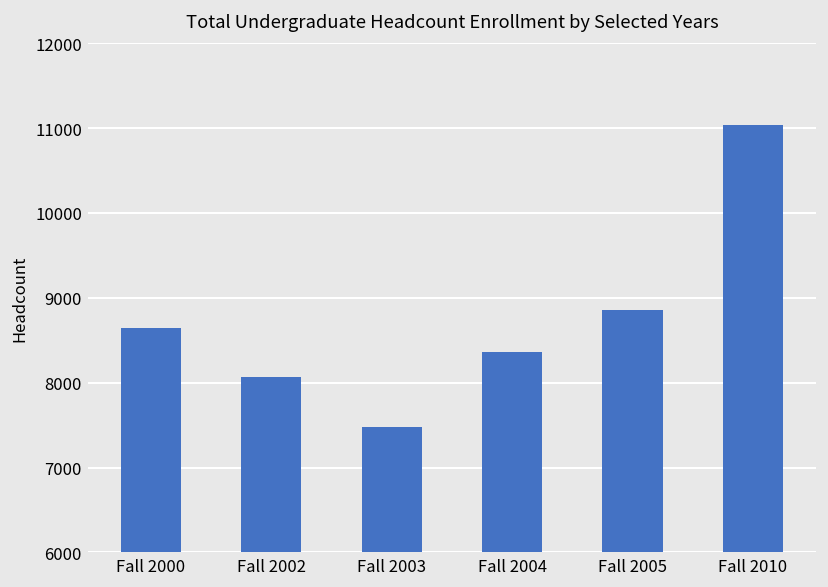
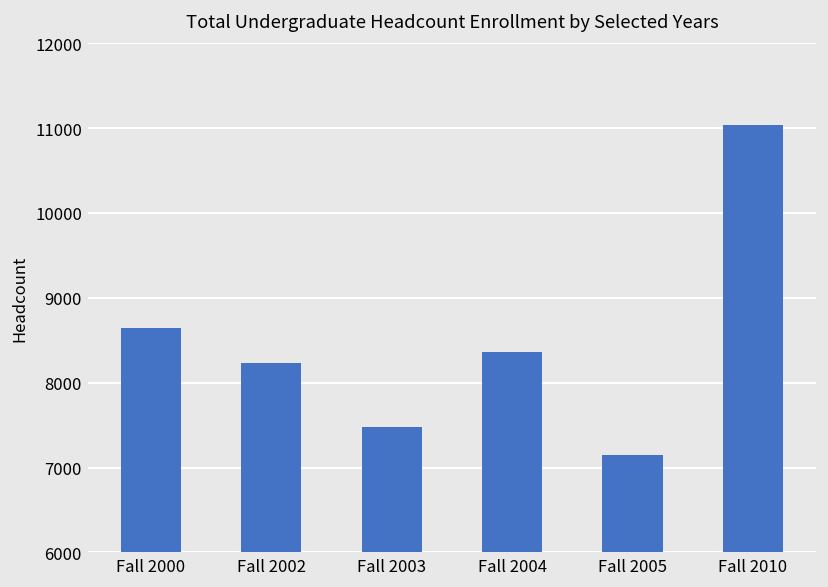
Fall 2002: 8100 -> 8200
Fall 2005: 8900 -> 7100
